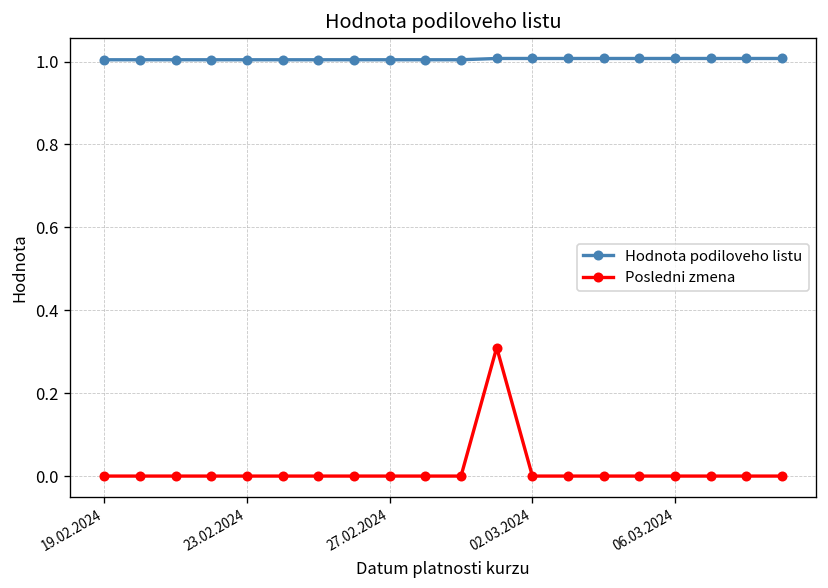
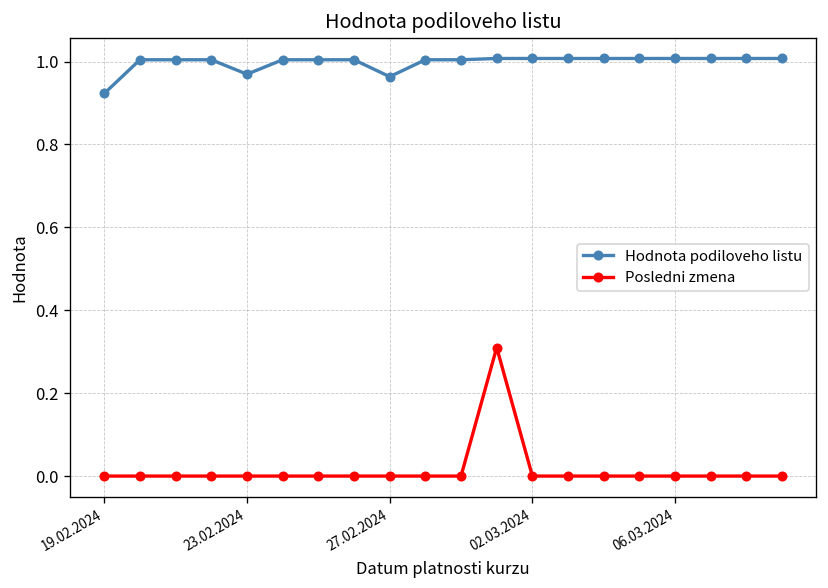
Hodnota podiloveho listu, 19.02.2024: 1.00 -> 0.92
Hodnota podiloveho listu, 23.02.2024: 1.00 -> 0.97
Hodnota podiloveho listu, 27.02.2024: 1.00 -> 0.96
